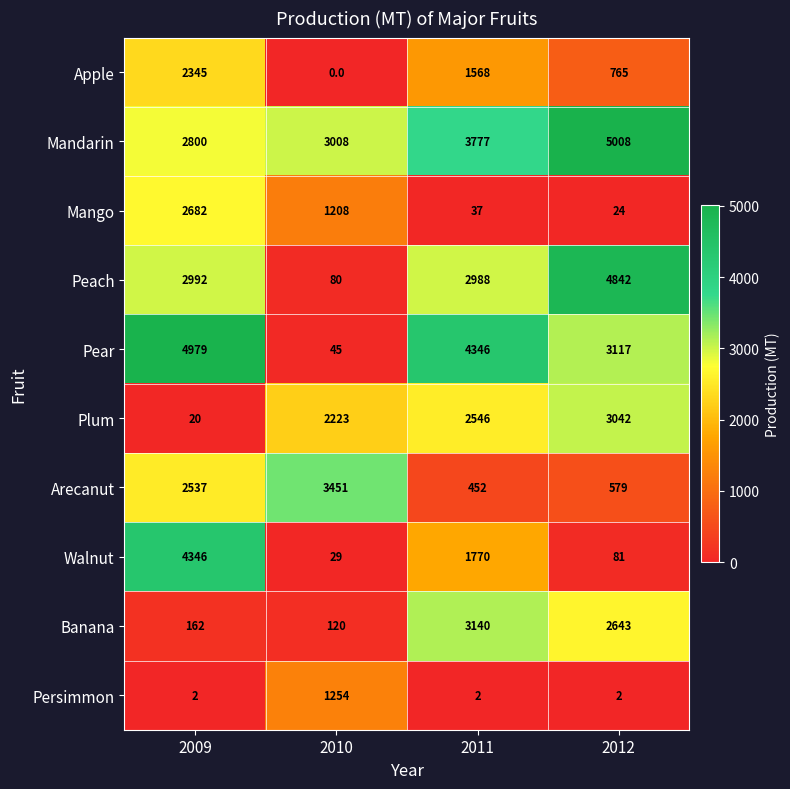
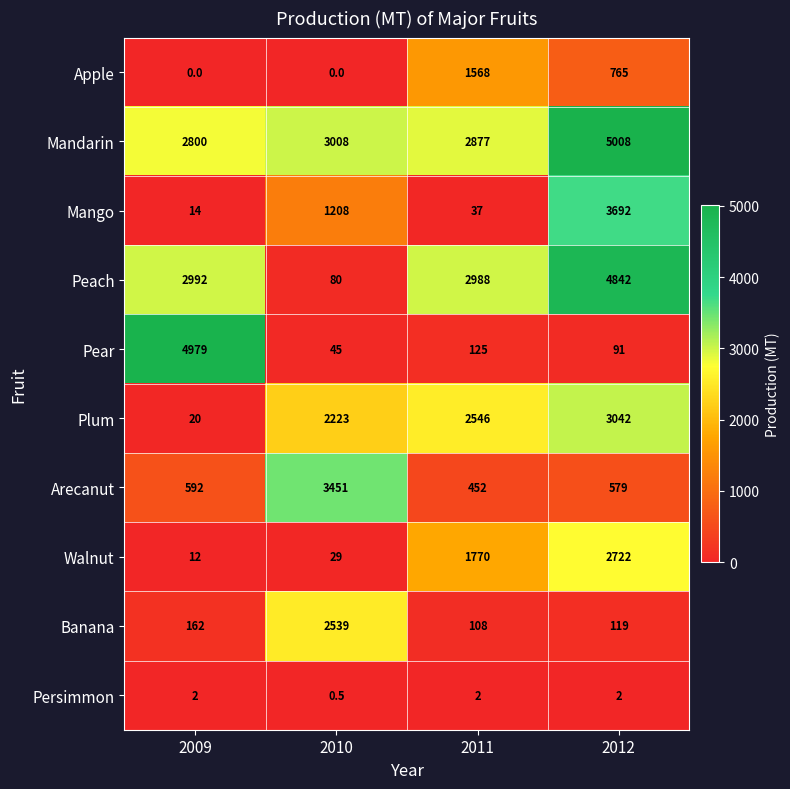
Apple, 2009: 2345 -> 0.0
Mandarin, 2011: 3777 -> 2877
Mango, 2009: 2682 -> 14
Mango, 2012: 24 -> 3692
Pear, 2011: 4346 -> 125
Pear, 2012: 3117 -> 91
Arecanut, 2009: 2537 -> 592
Walnut, 2009: 4346 -> 12
Walnut, 2012: 81 -> 2722
Banana, 2010: 120 -> 2539
Banana, 2011: 3140 -> 108
Banana, 2012: 2643 -> 119
Persimmon, 2010: 1254 -> 0.5
